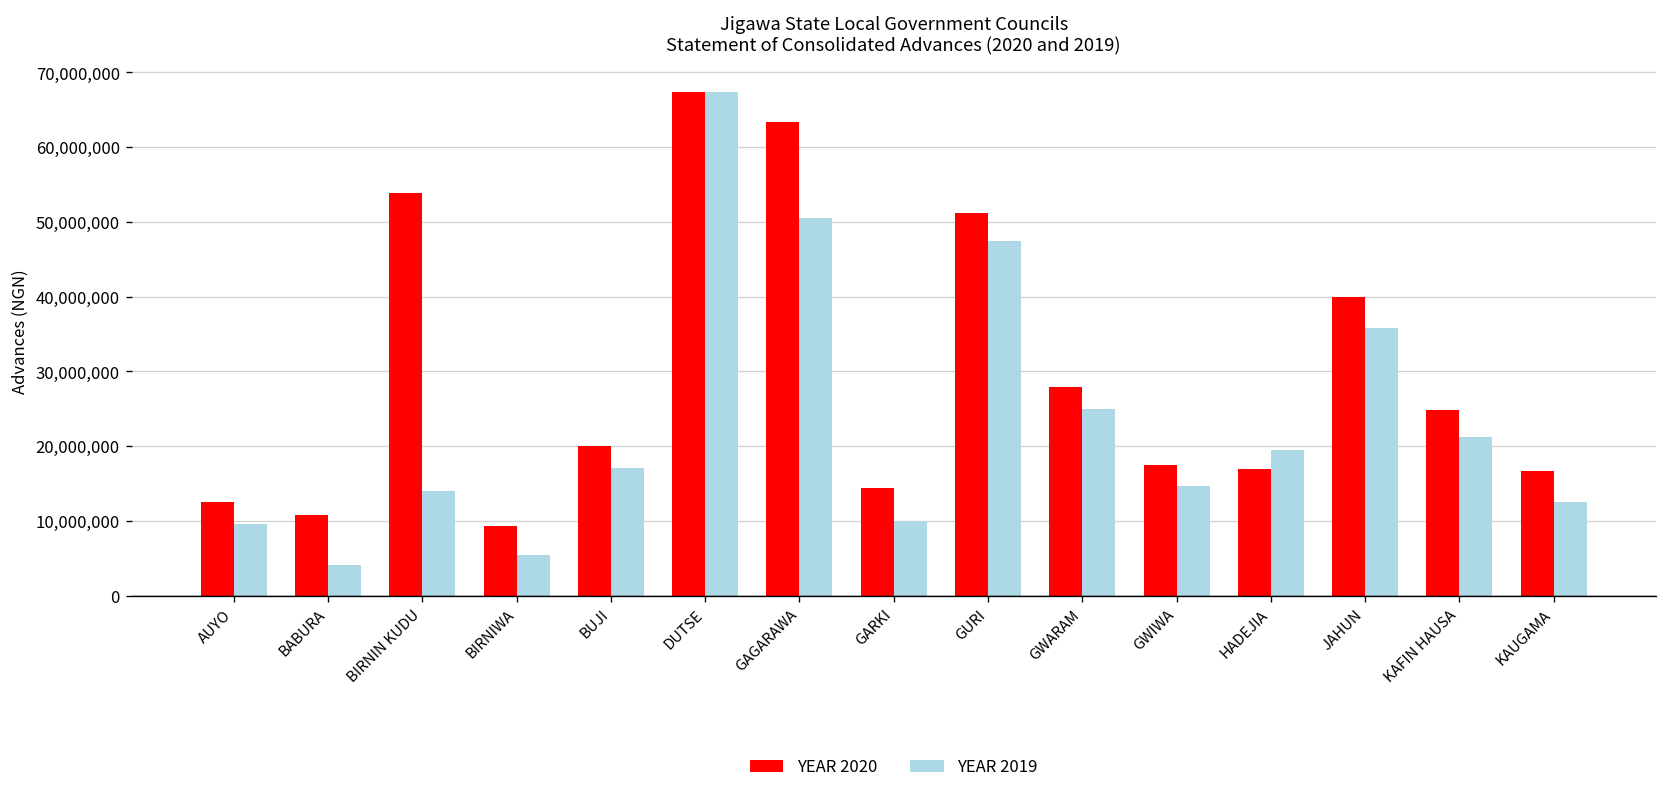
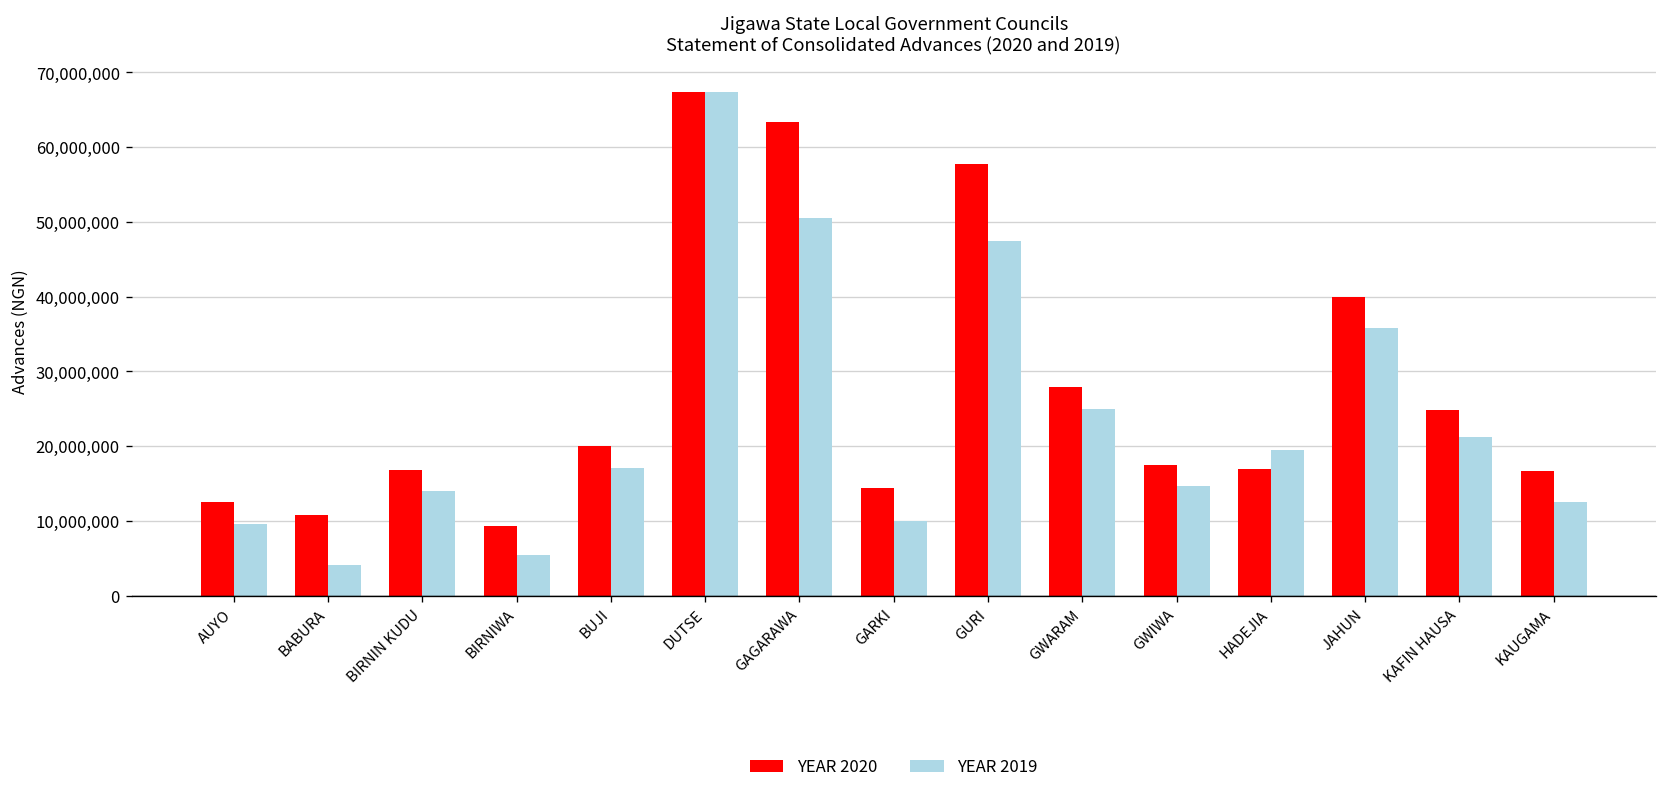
YEAR 2020, BIRNIN KUDU: 54,000,000 -> 17,000,000
YEAR 2020, GURI: 51,000,000 -> 58,000,000
